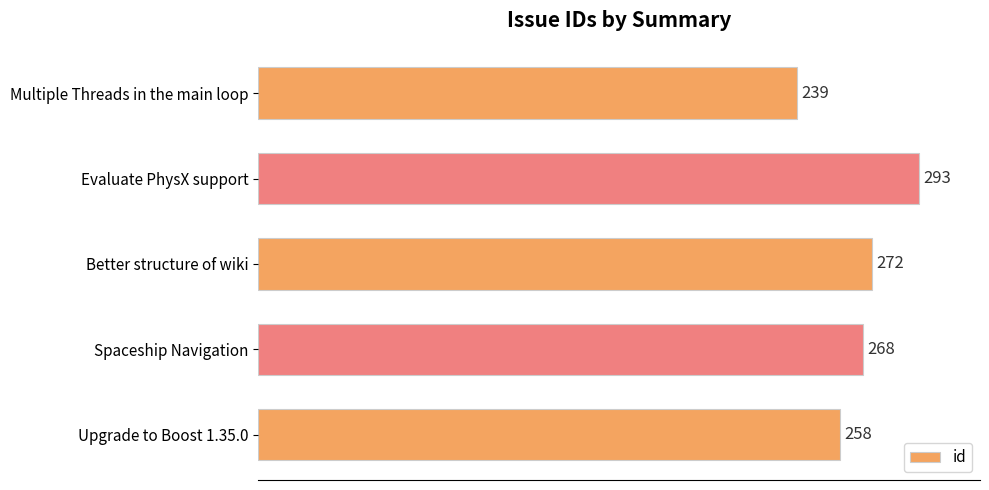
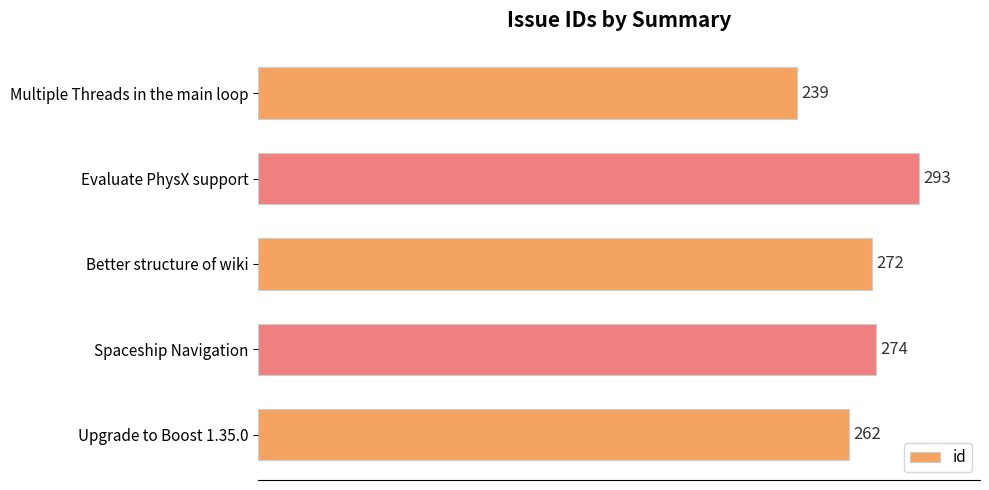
Spaceship Navigation: 268 -> 274
Upgrade to Boost 1.35.0: 258 -> 262
